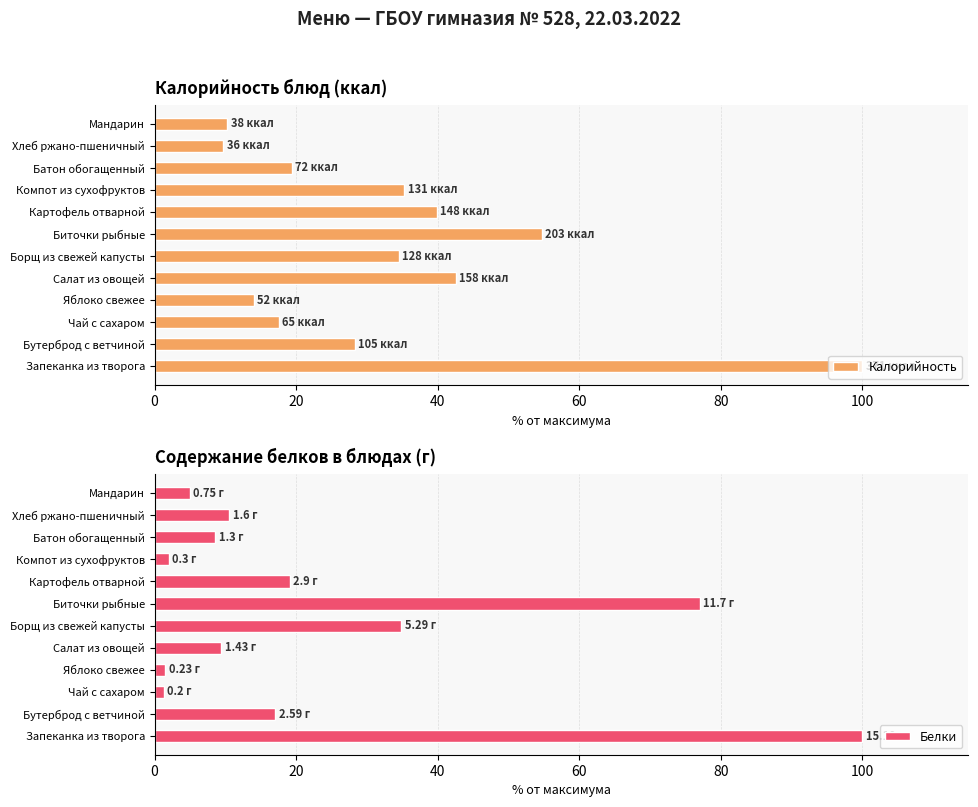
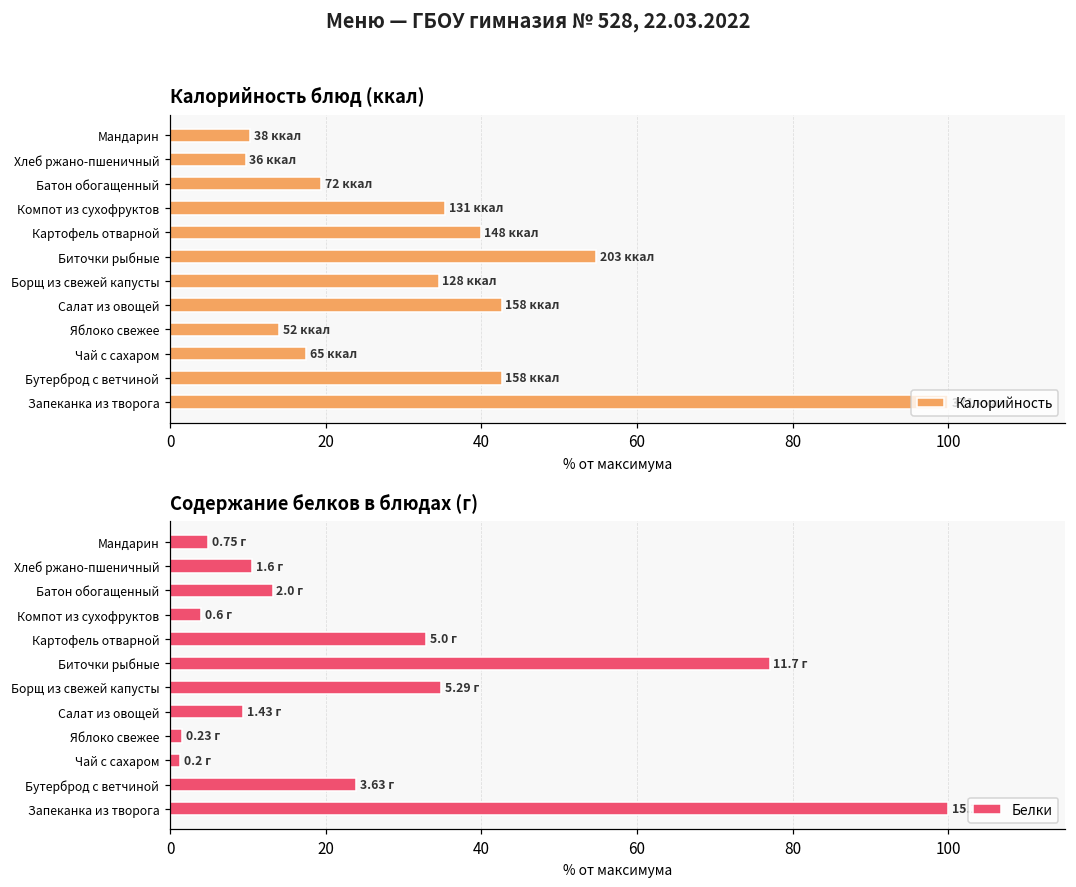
Калорийность блюд (ккал), Бутерброд с ветчиной: 105 -> 158
Содержание белков в блюдах (г), Батон обогащенный: 1.3 -> 2.0
Содержание белков в блюдах (г), Компот из сухофруктов: 0.3 -> 0.6
Содержание белков в блюдах (г), Картофель отварной: 2.9 -> 5.0
Содержание белков в блюдах (г), Бутерброд с ветчиной: 2.59 -> 3.63
